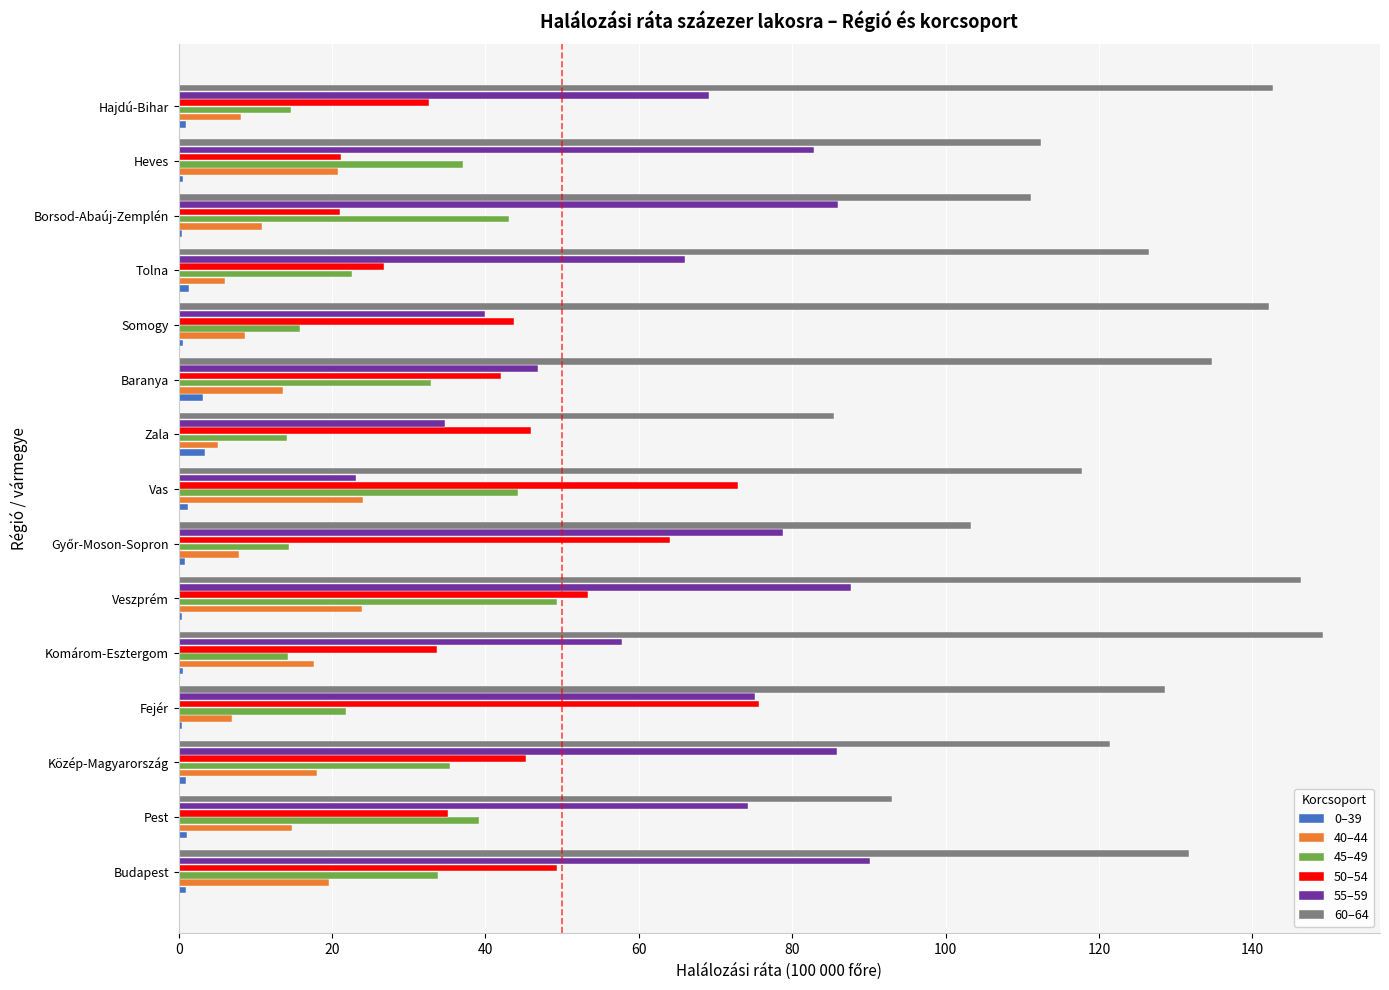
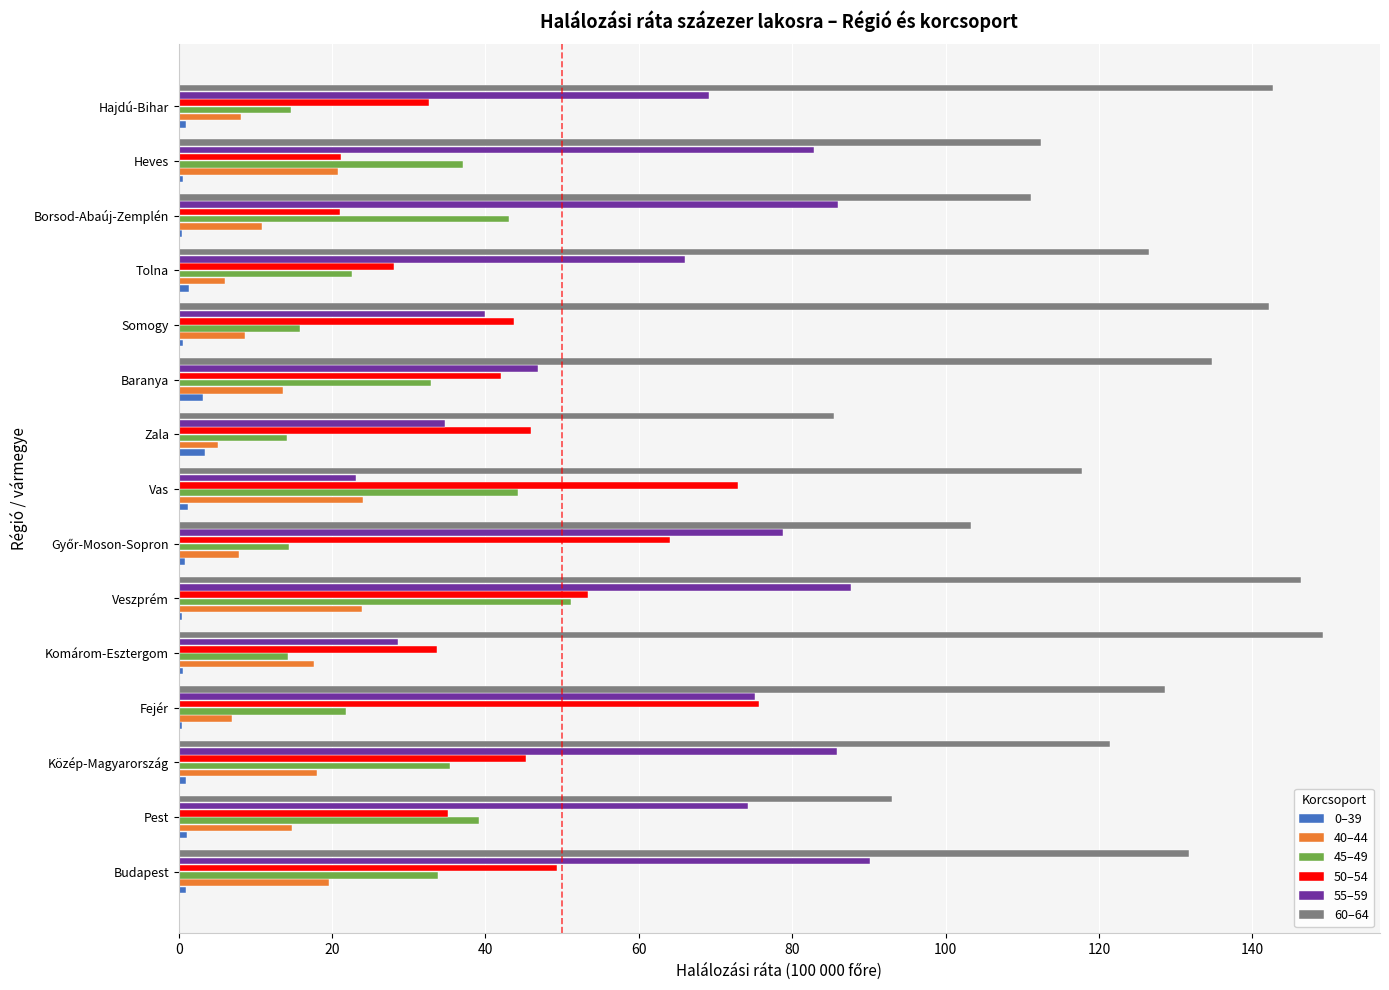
50–54, Tolna: 27 -> 28
45–49, Veszprém: 49 -> 51
55–59, Komárom-Esztergom: 58 -> 29
